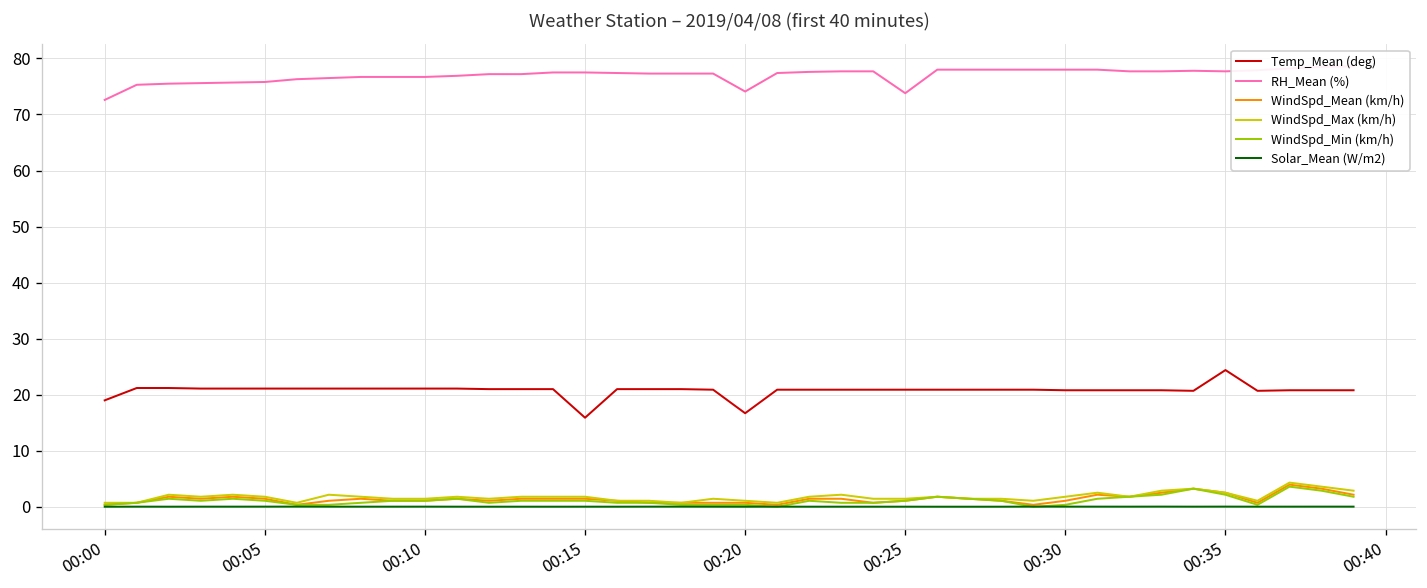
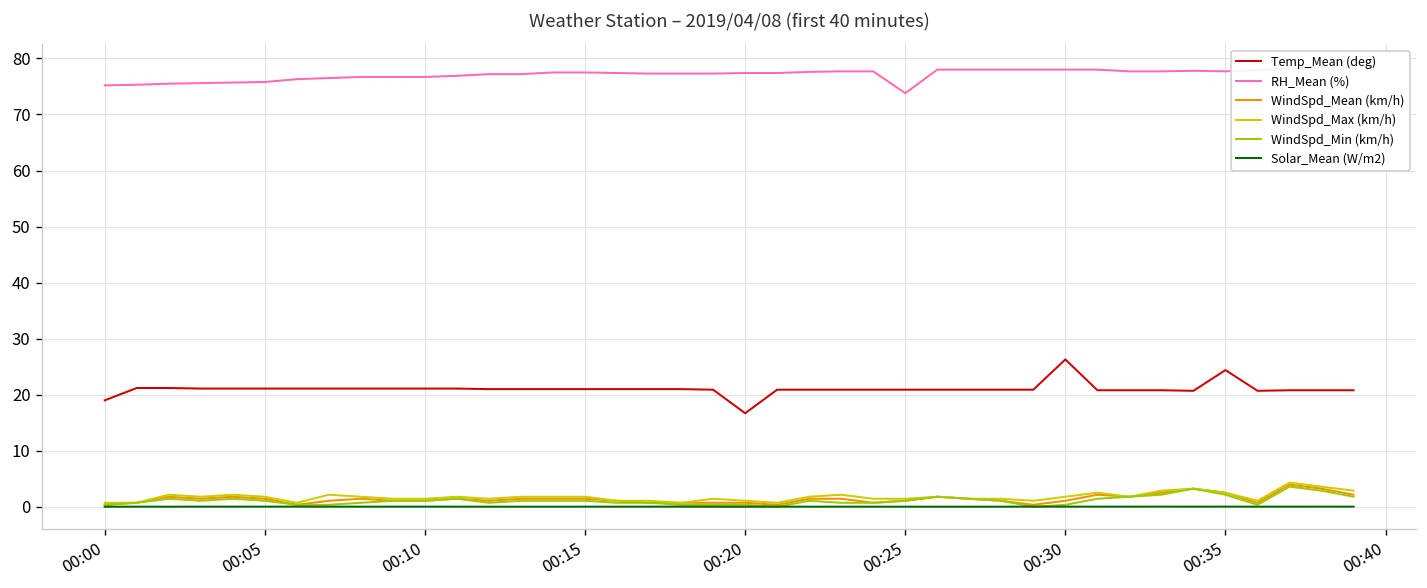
RH_Mean (%), 00:00: 73 -> 75
Temp_Mean (deg), 00:15: 16 -> 21
RH_Mean (%), 00:20: 74 -> 77
Temp_Mean (deg), 00:30: 21 -> 26
